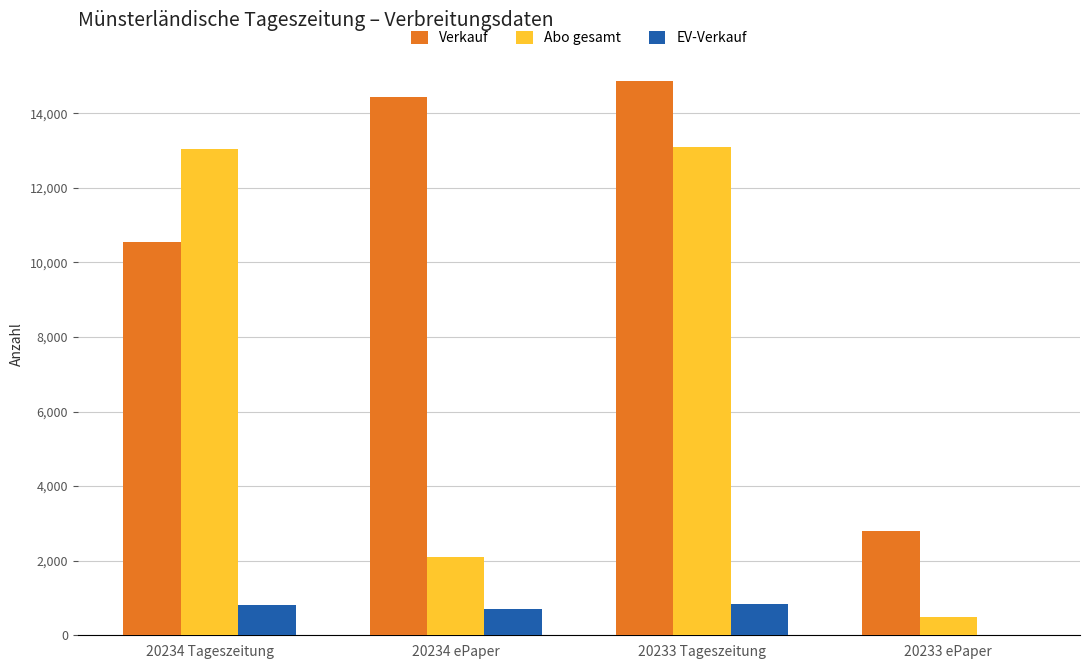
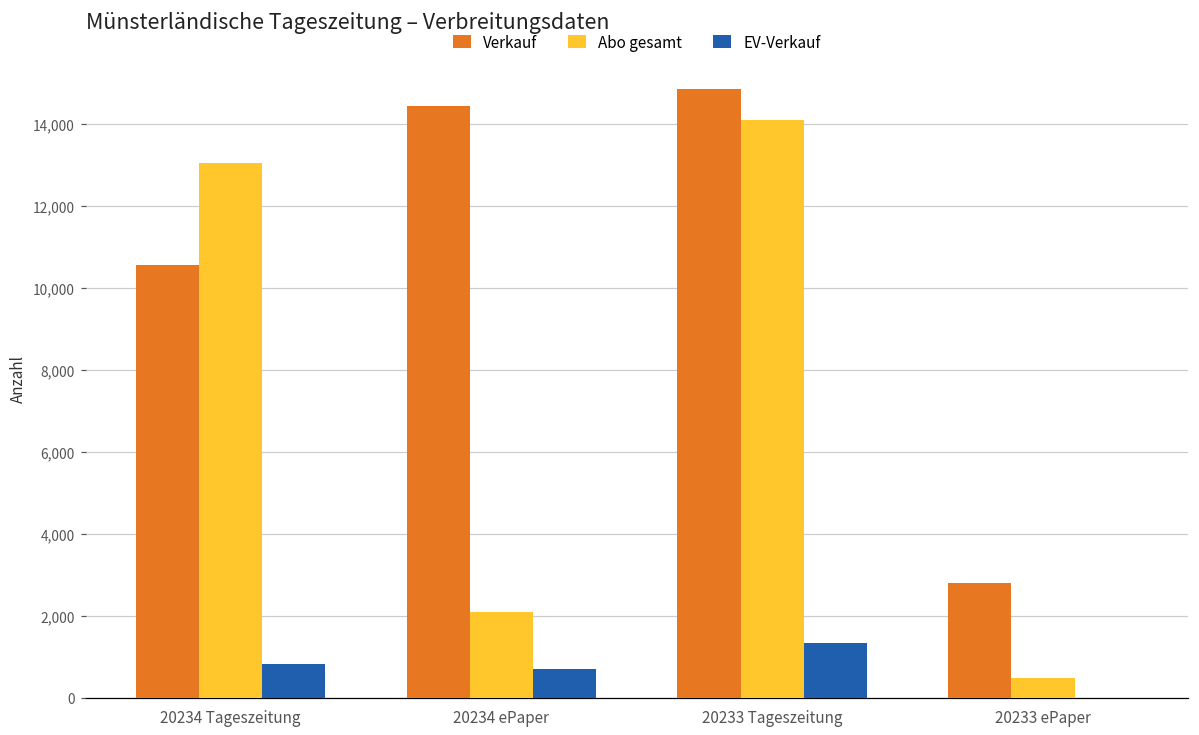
Abo gesamt, 20233 Tageszeitung: 13,100 -> 14,100
EV-Verkauf, 20233 Tageszeitung: 800 -> 1,300
